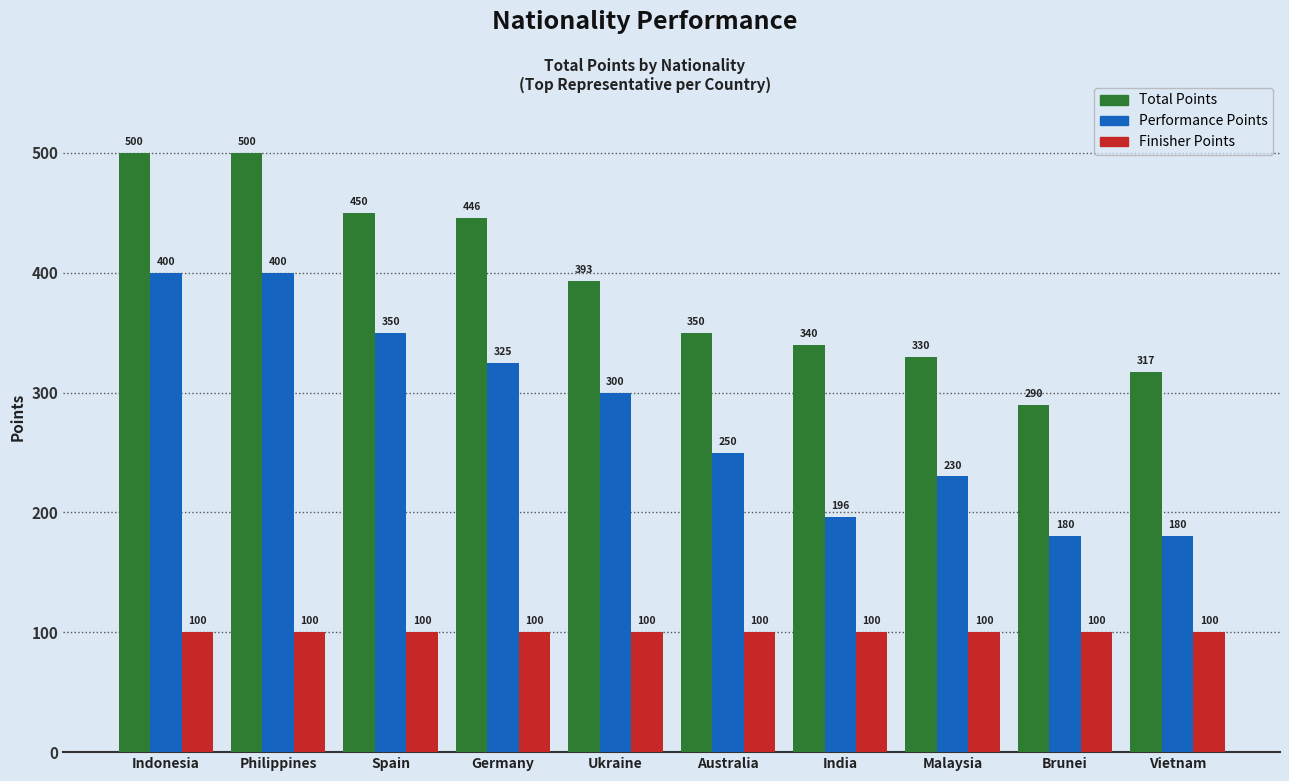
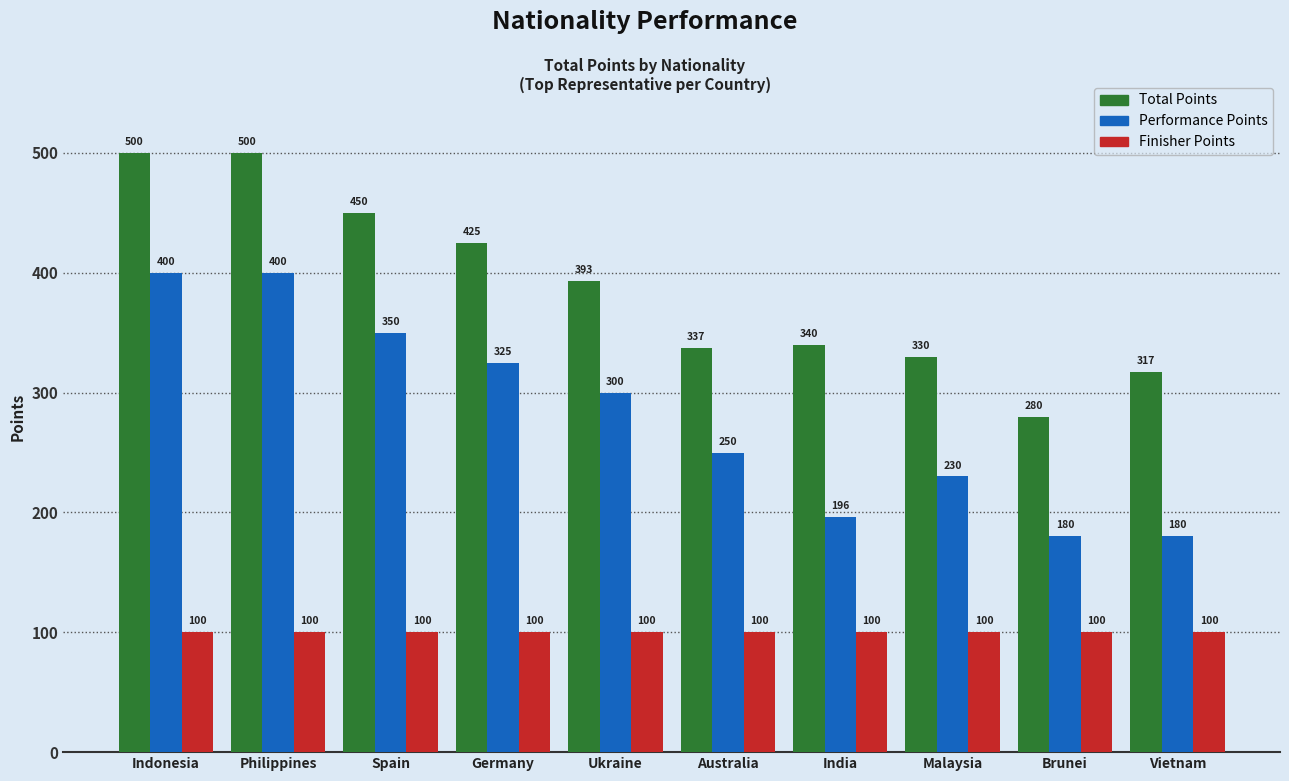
Total Points, Germany: 446 -> 425
Total Points, Australia: 350 -> 337
Total Points, Brunei: 290 -> 280
